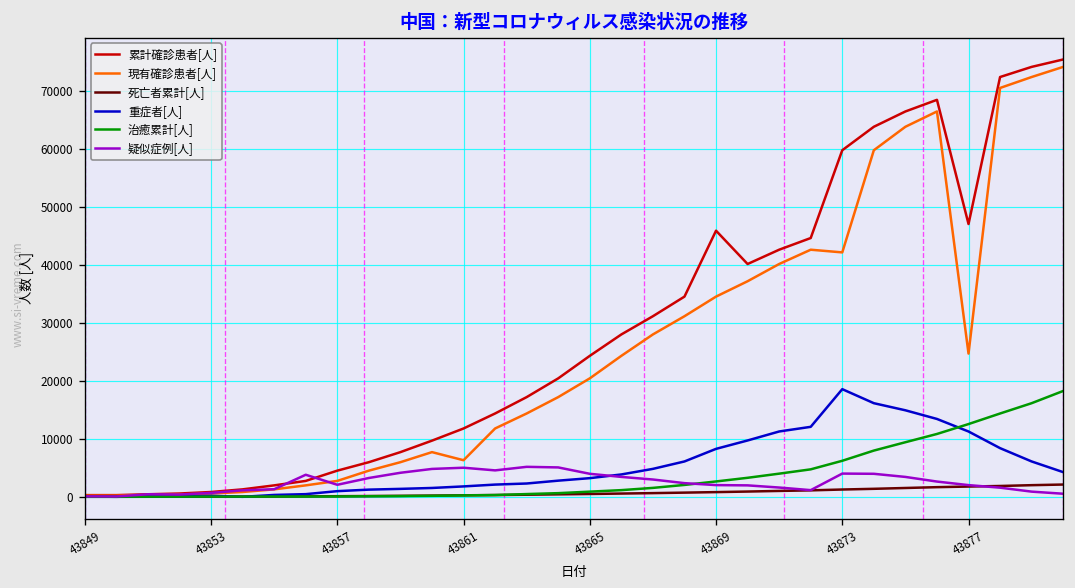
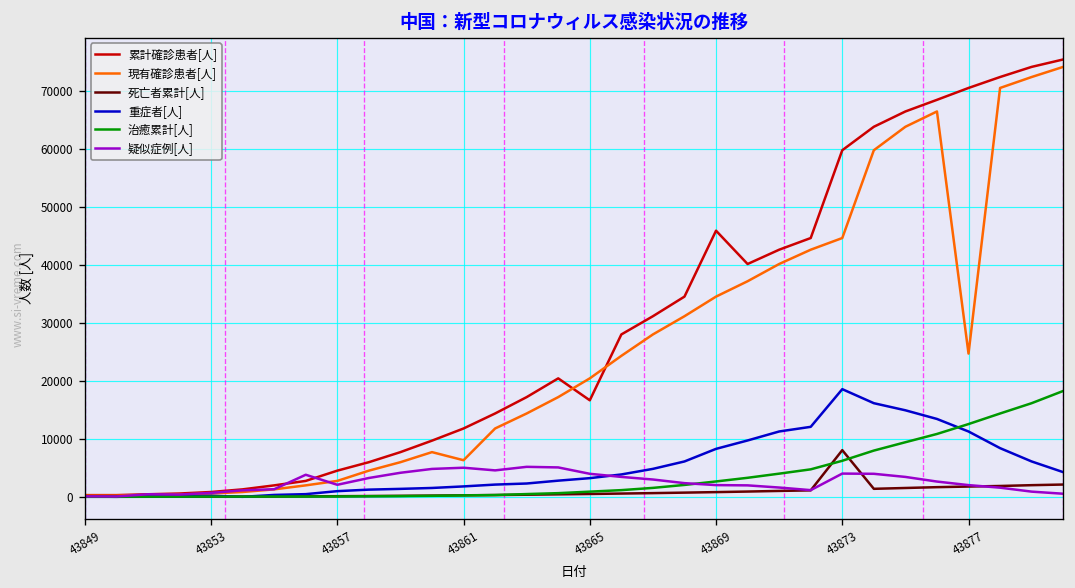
累計確診患者[人], 43865: 24000 -> 17000
現有確診患者[人], 43873: 42000 -> 45000
死亡者累計[人], 43873: 1000 -> 8000
累計確診患者[人], 43877: 47000 -> 71000
